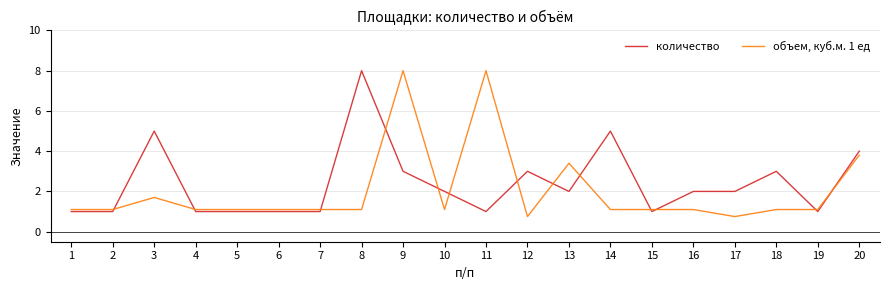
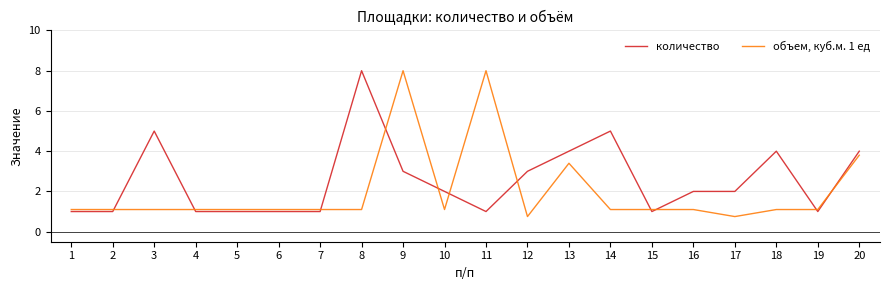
объем, куб.м. 1 ед, 3: 1.7 -> 1.1
количество, 13: 2 -> 4
количество, 18: 3 -> 4
